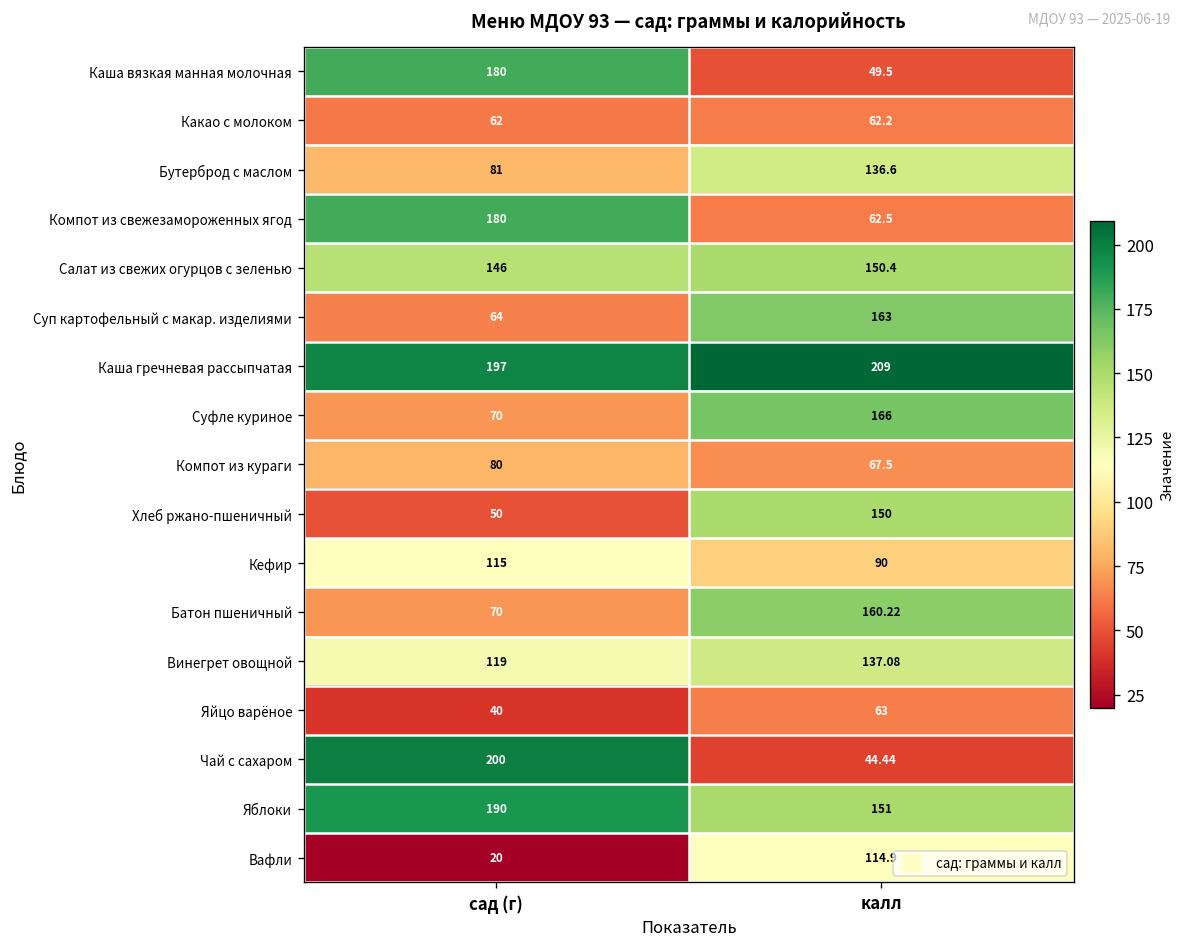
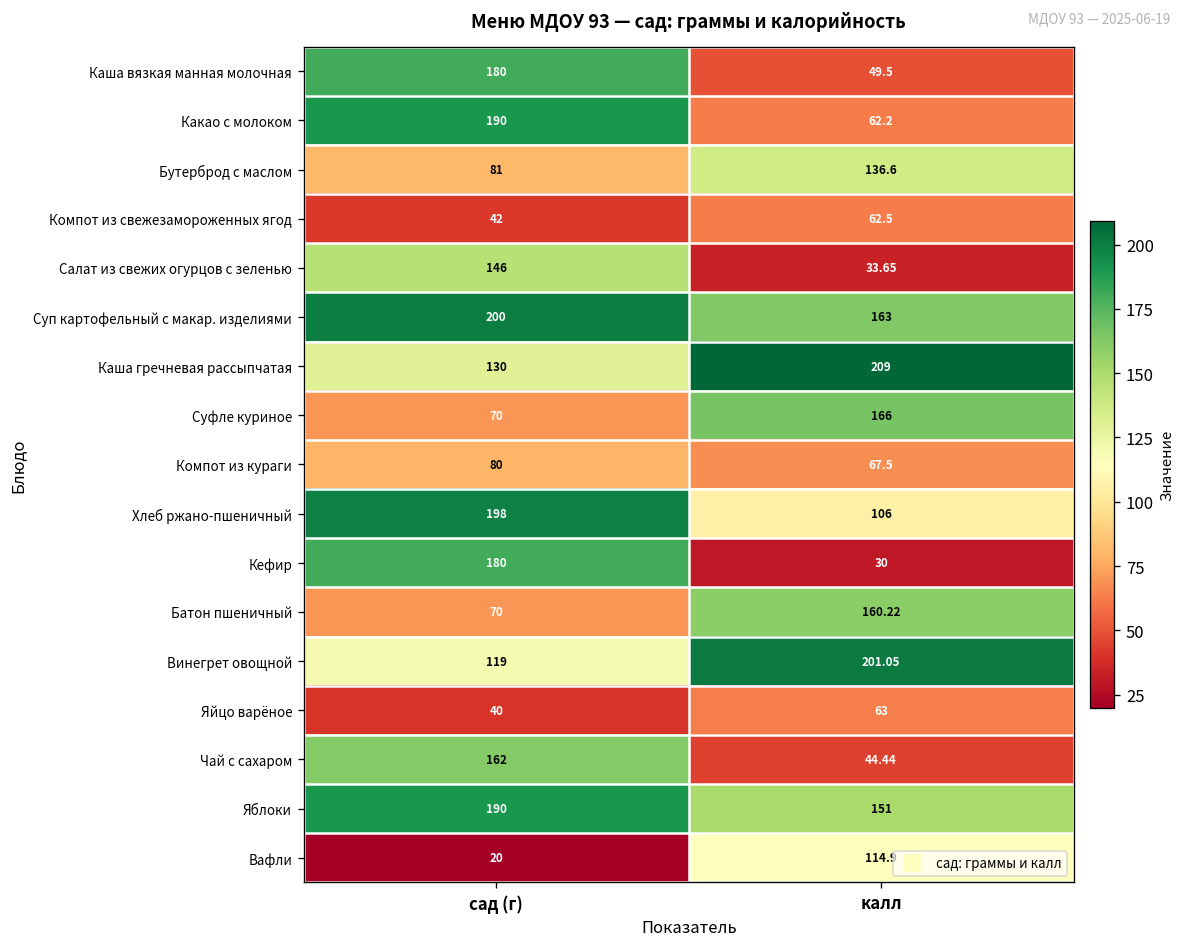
Какао с молоком, сад (г): 62 -> 190
Компот из свежезамороженных ягод, сад (г): 180 -> 42
Салат из свежих огурцов с зеленью, калл: 150.4 -> 33.65
Суп картофельный с макар. изделиями, сад (г): 64 -> 200
Каша гречневая рассыпчатая, сад (г): 197 -> 130
Хлеб ржано-пшеничный, сад (г): 50 -> 198
Хлеб ржано-пшеничный, калл: 150 -> 106
Кефир, сад (г): 115 -> 180
Кефир, калл: 90 -> 30
Винегрет овощной, калл: 137.08 -> 201.05
Чай с сахаром, сад (г): 200 -> 162
